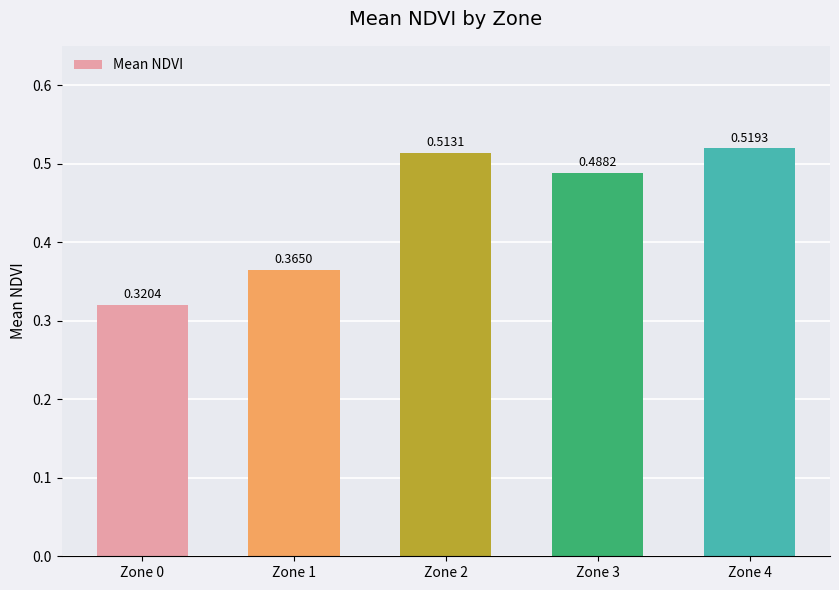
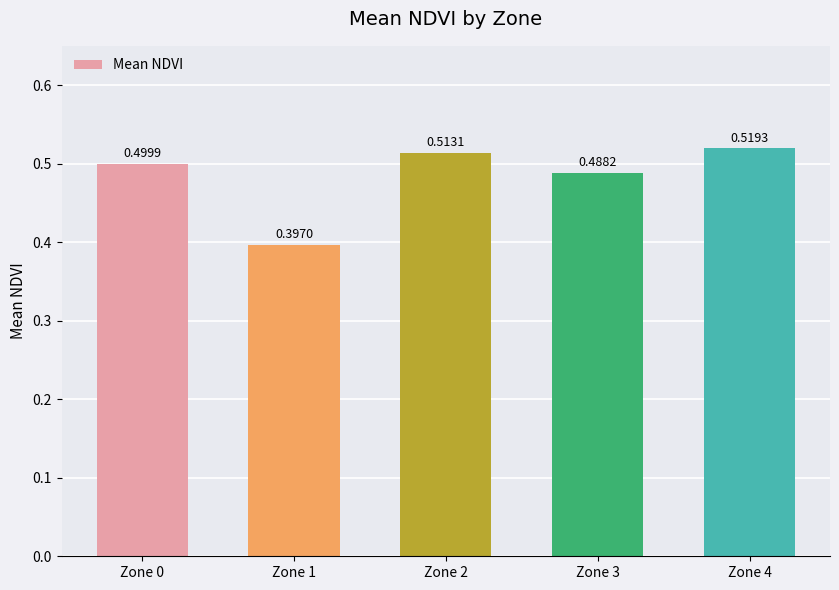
Zone 0: 0.3204 -> 0.4999
Zone 1: 0.3650 -> 0.3970
